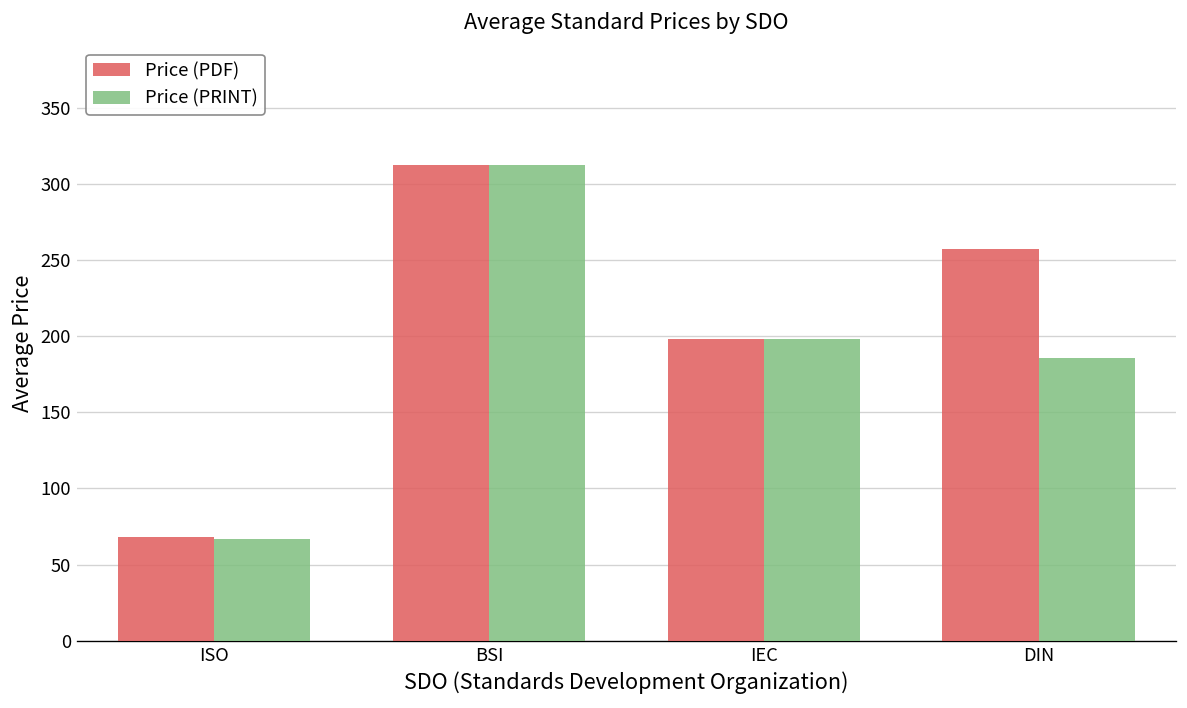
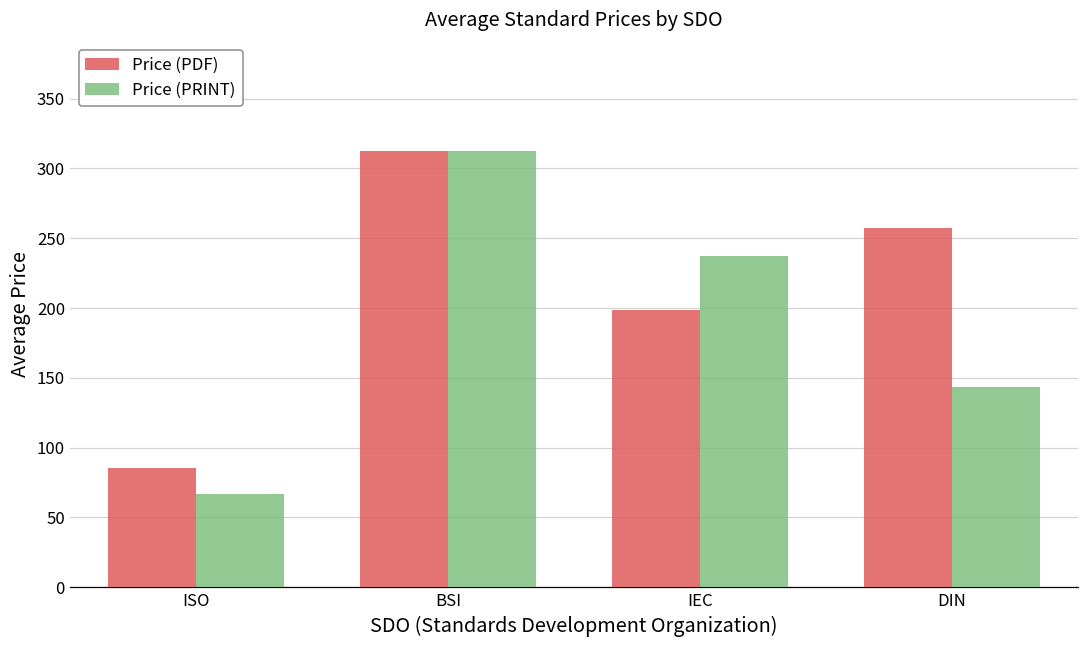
Price (PDF), ISO: 68 -> 85
Price (PRINT), IEC: 198 -> 238
Price (PRINT), DIN: 186 -> 144
